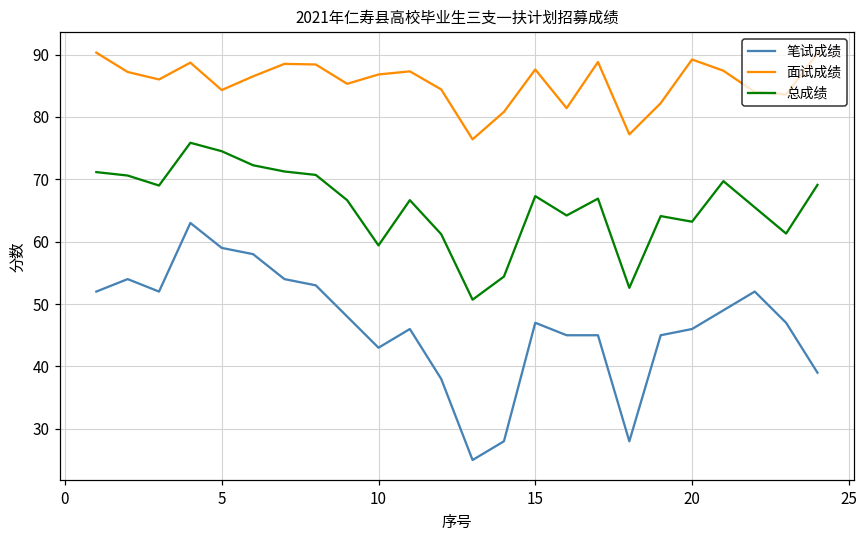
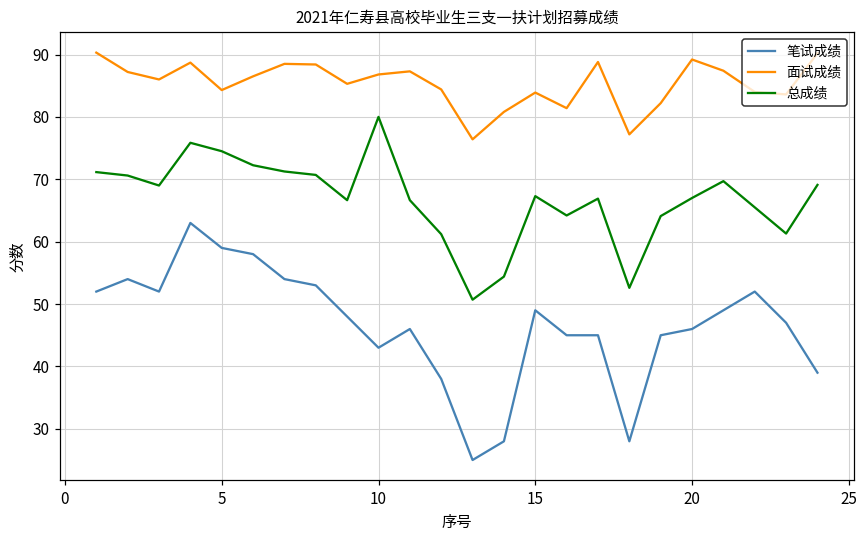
总成绩, 10: 59 -> 80
笔试成绩, 15: 47 -> 49
面试成绩, 15: 88 -> 84
总成绩, 20: 63 -> 67
